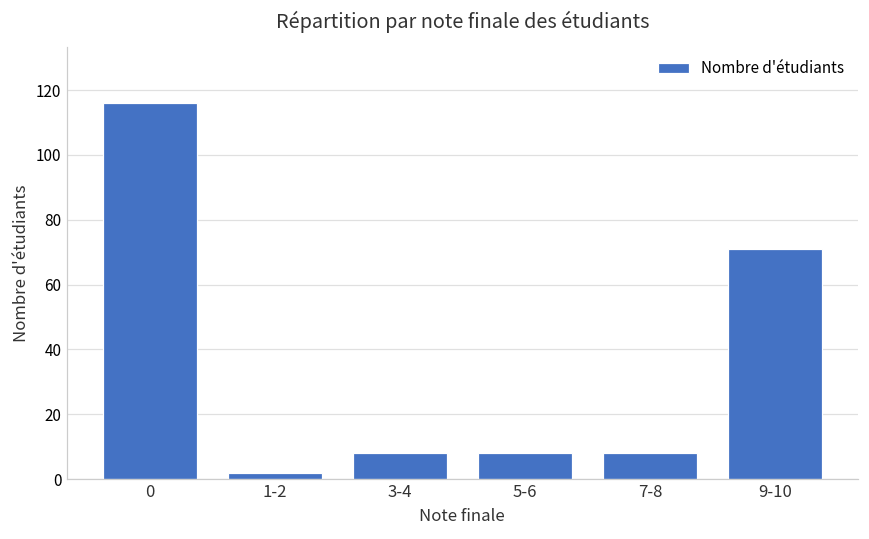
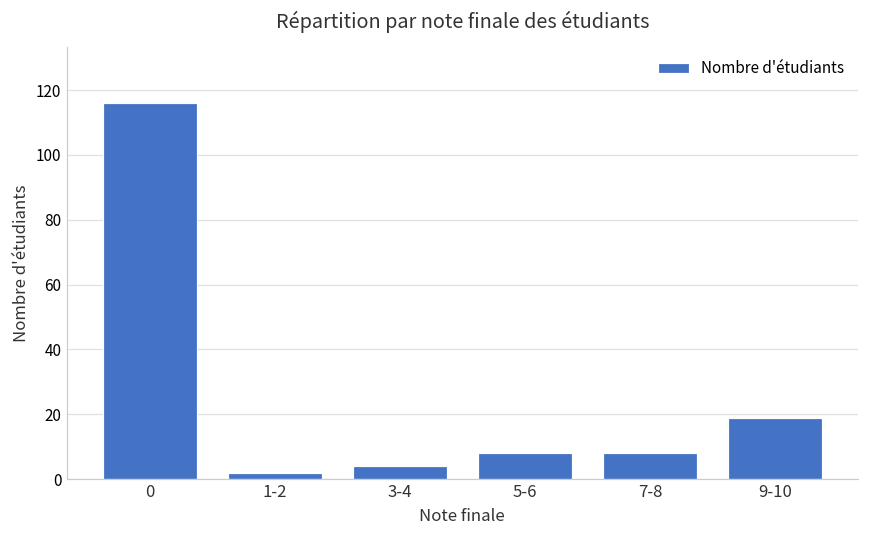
3-4: 8 -> 4
9-10: 71 -> 19
